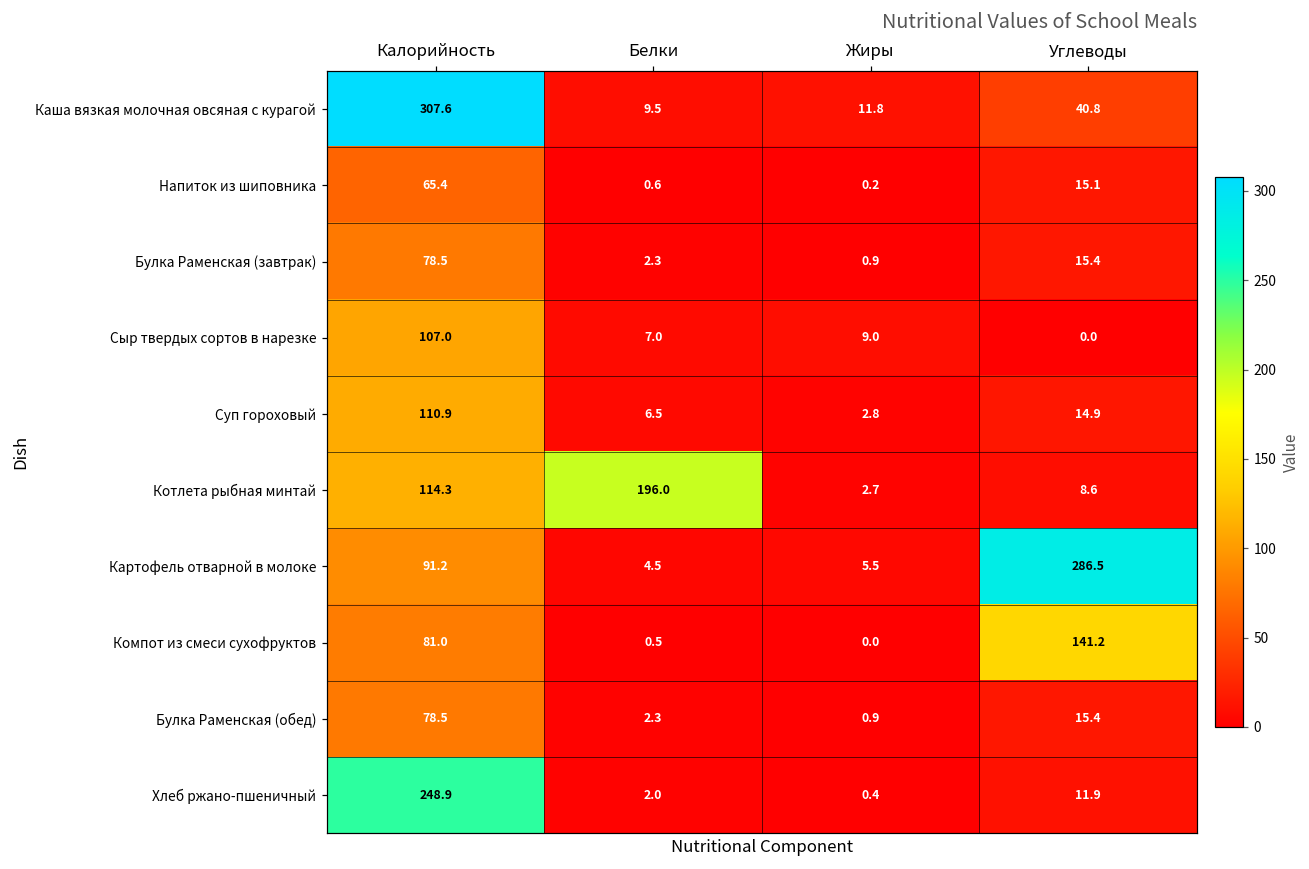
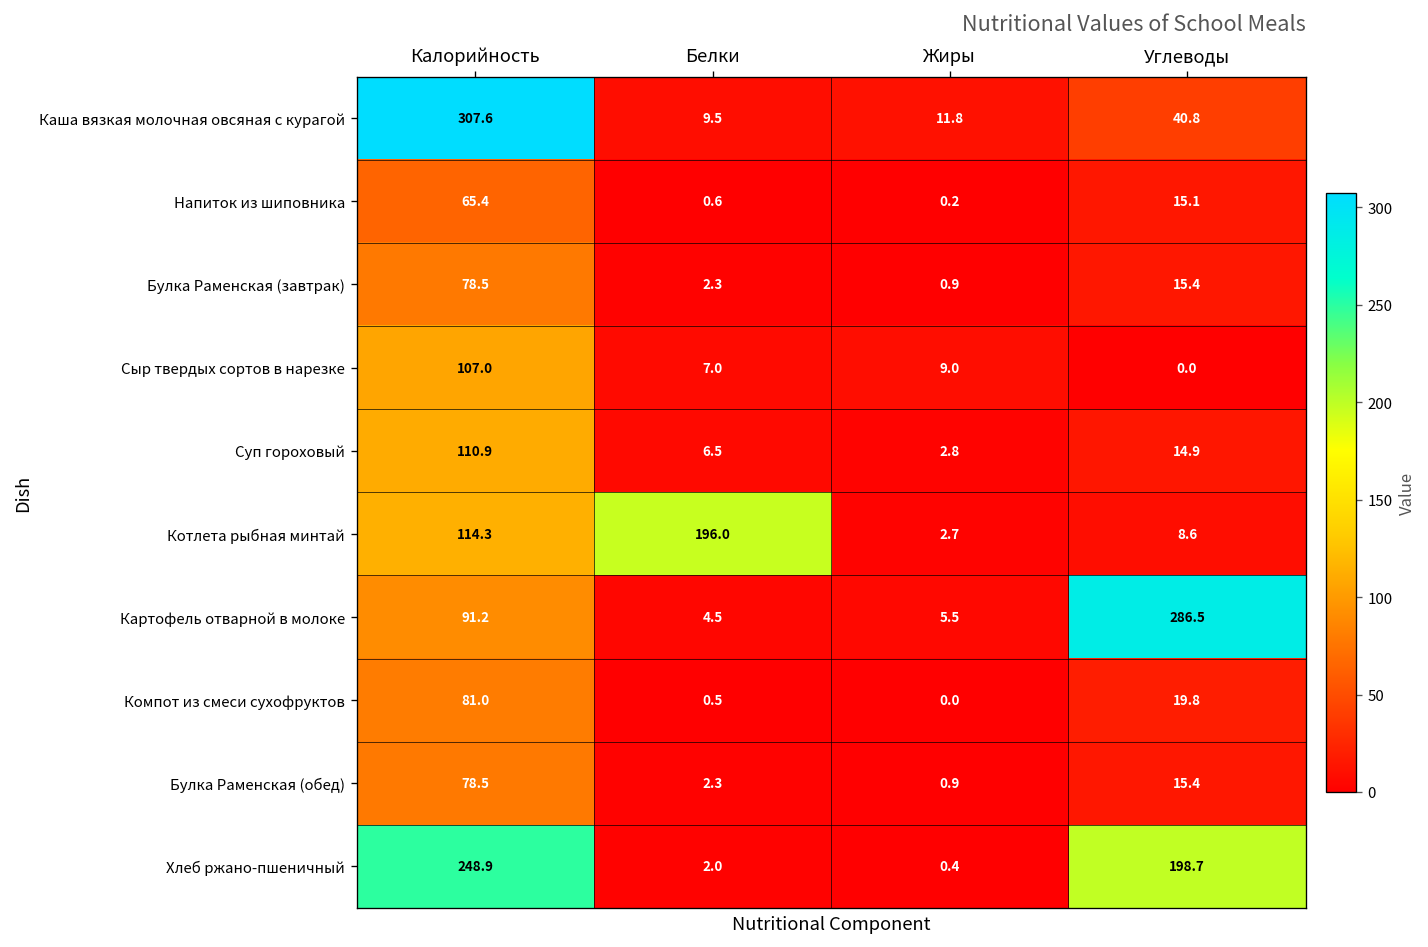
Компот из смеси сухофруктов, Углеводы: 141.2 -> 19.8
Хлеб ржано-пшеничный, Углеводы: 11.9 -> 198.7
